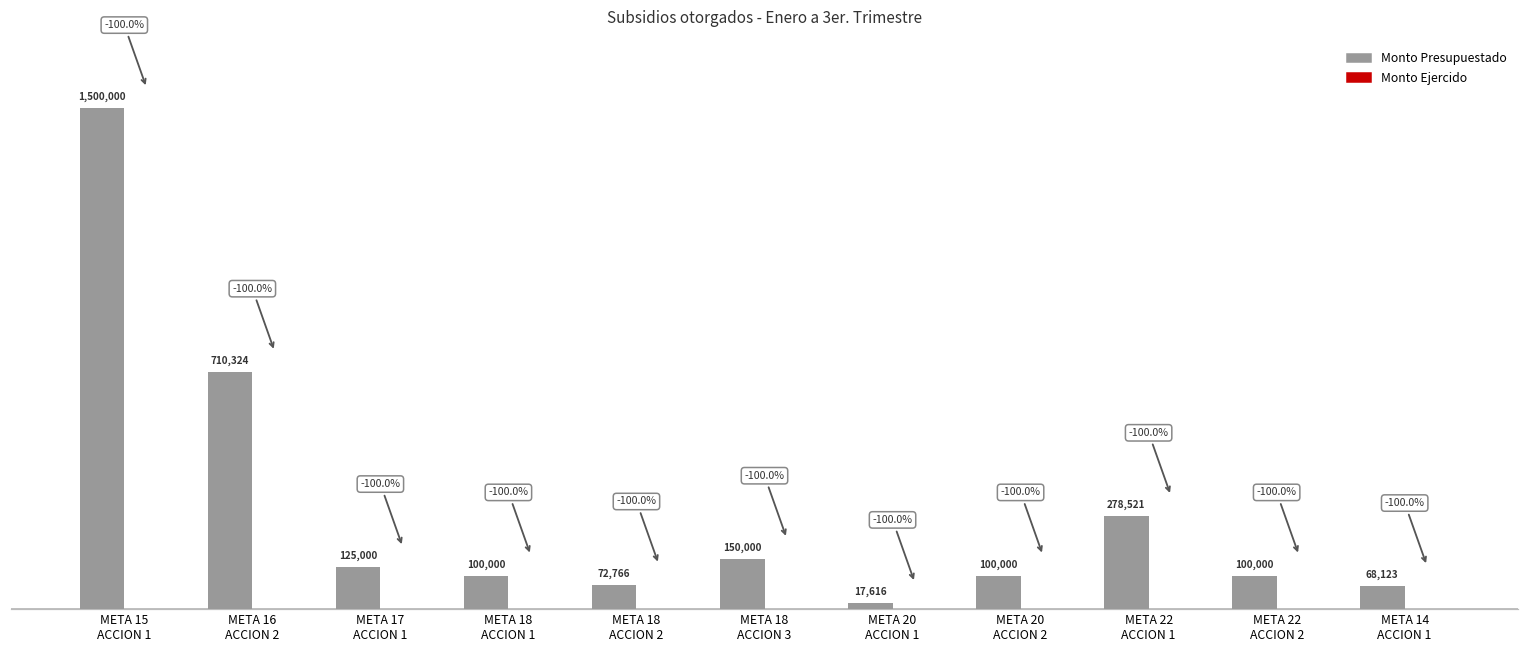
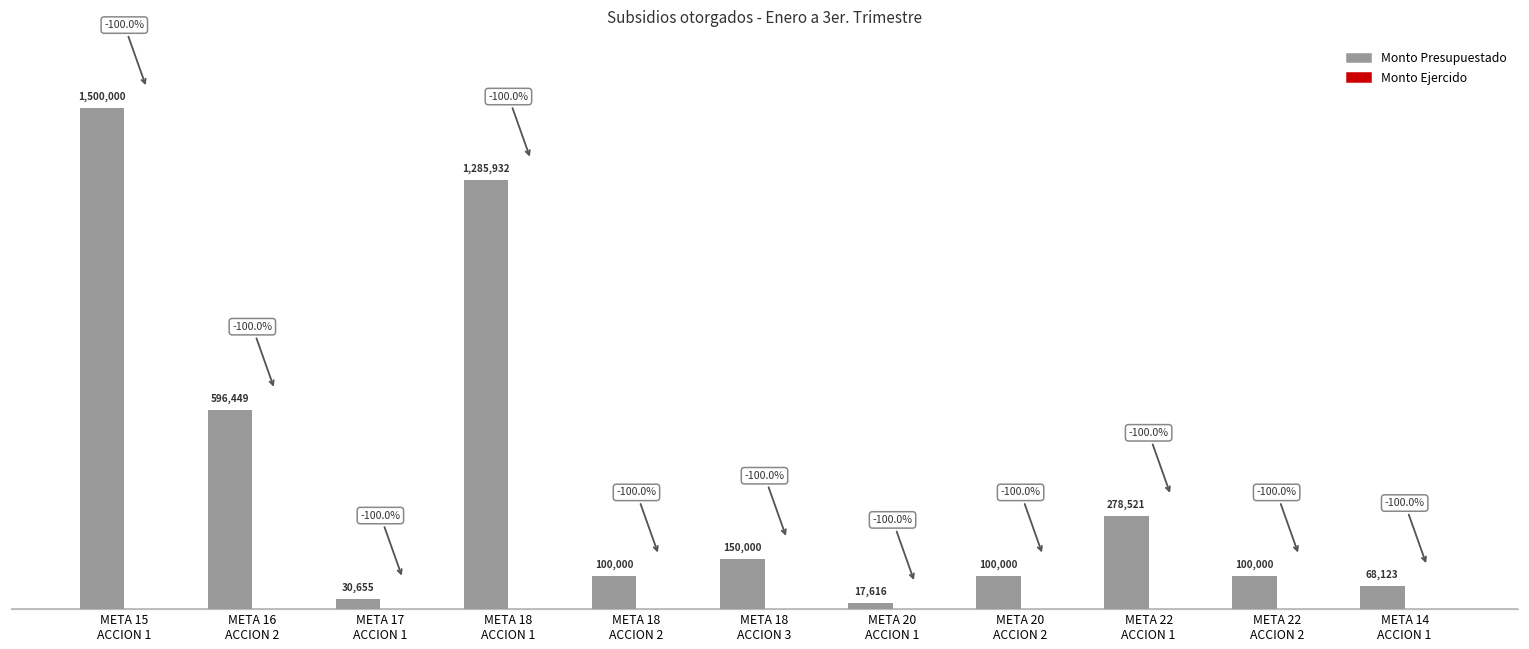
Monto Presupuestado, META 16 ACCION 2: 710,324 -> 596,449
Monto Presupuestado, META 17 ACCION 1: 125,000 -> 30,655
Monto Presupuestado, META 18 ACCION 1: 100,000 -> 1,285,932
Monto Presupuestado, META 18 ACCION 2: 72,766 -> 100,000
